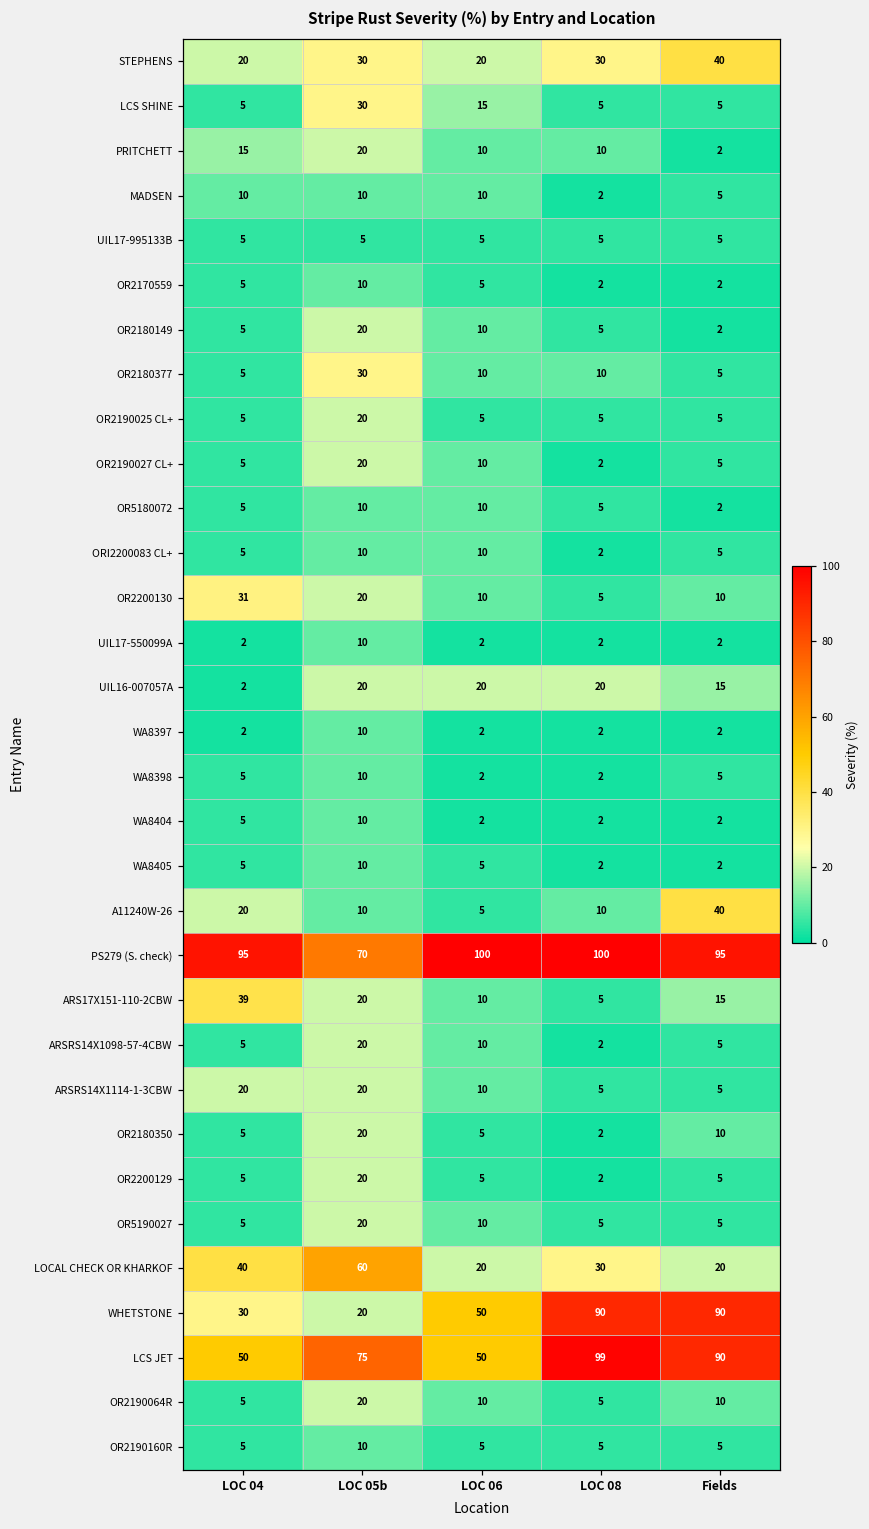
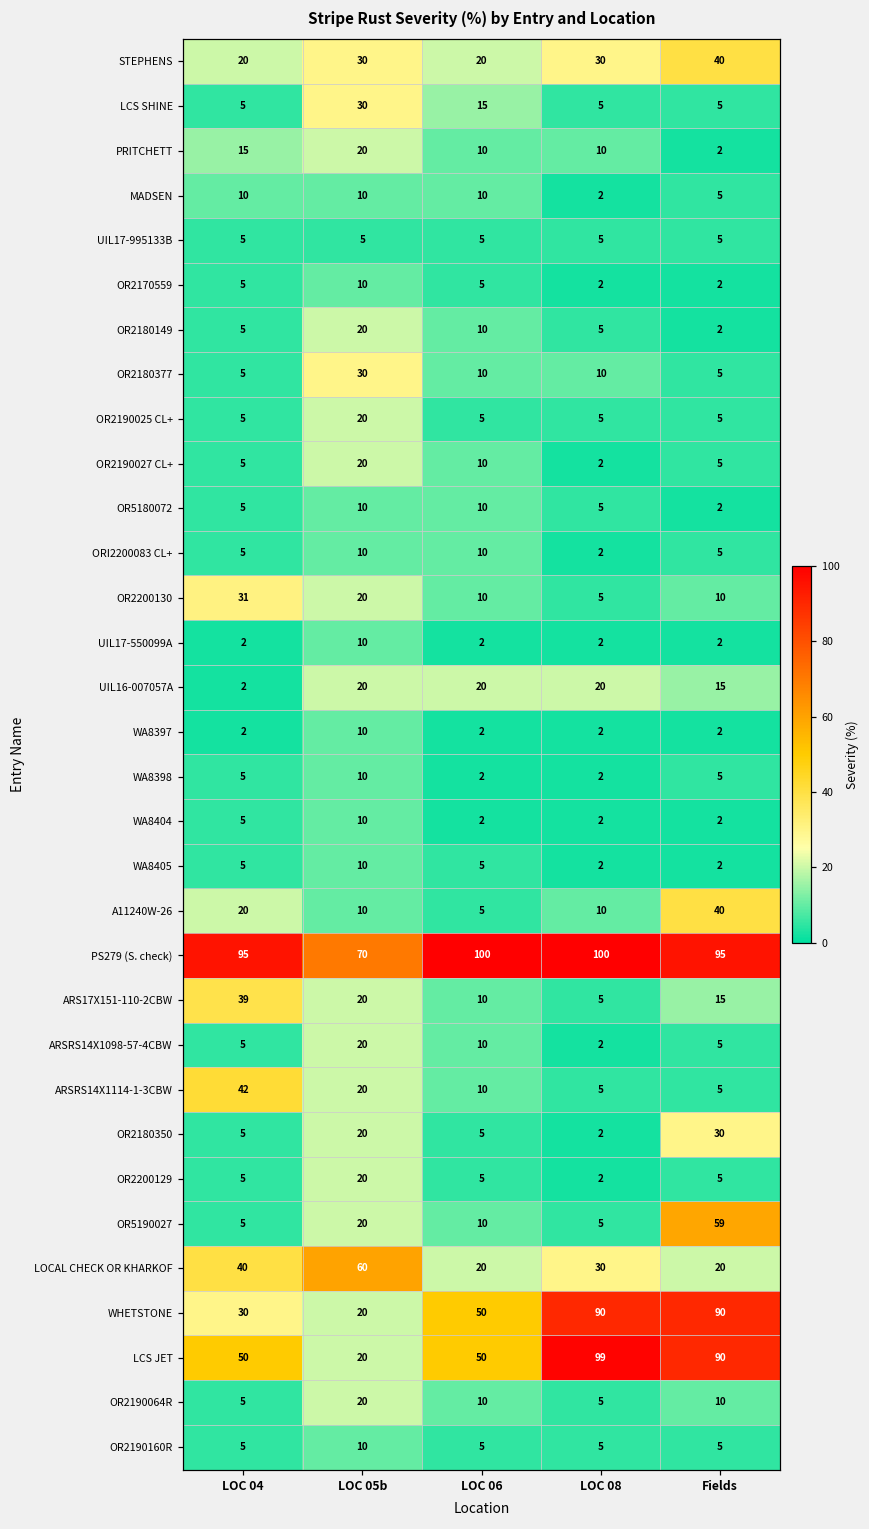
ARSRS14X1114-1-3CBW, LOC 04: 20 -> 42
OR2180350, Fields: 10 -> 30
OR5190027, Fields: 5 -> 59
LCS JET, LOC 05b: 75 -> 20
